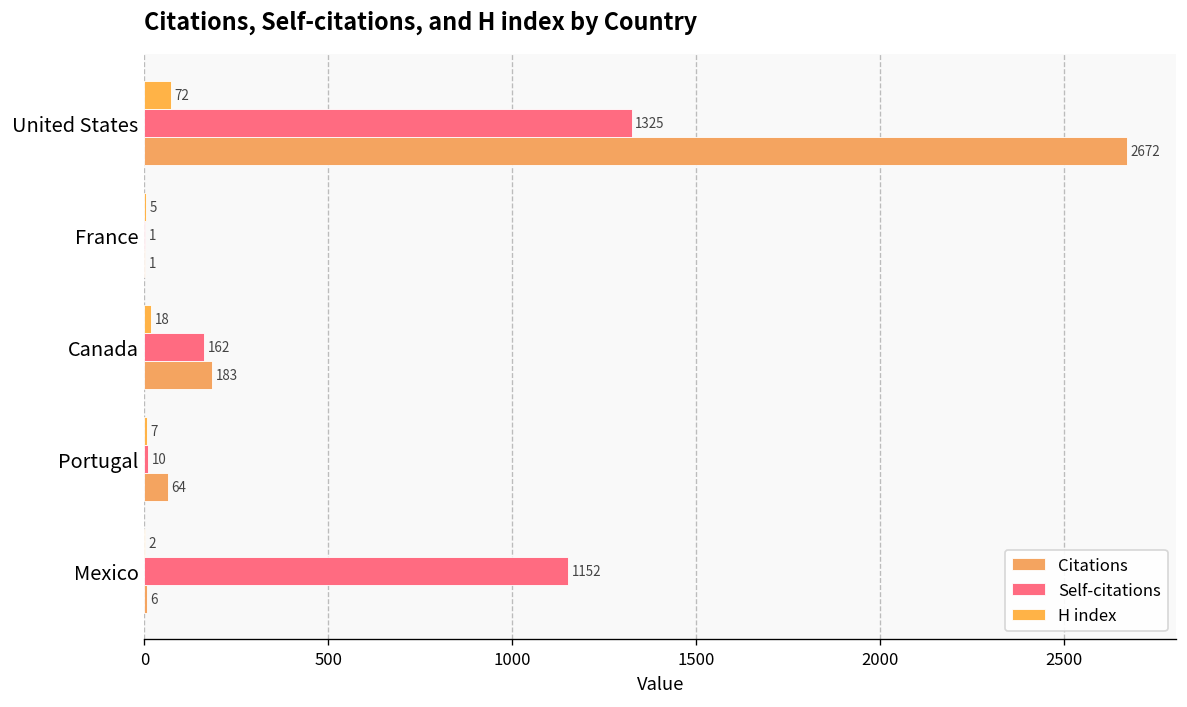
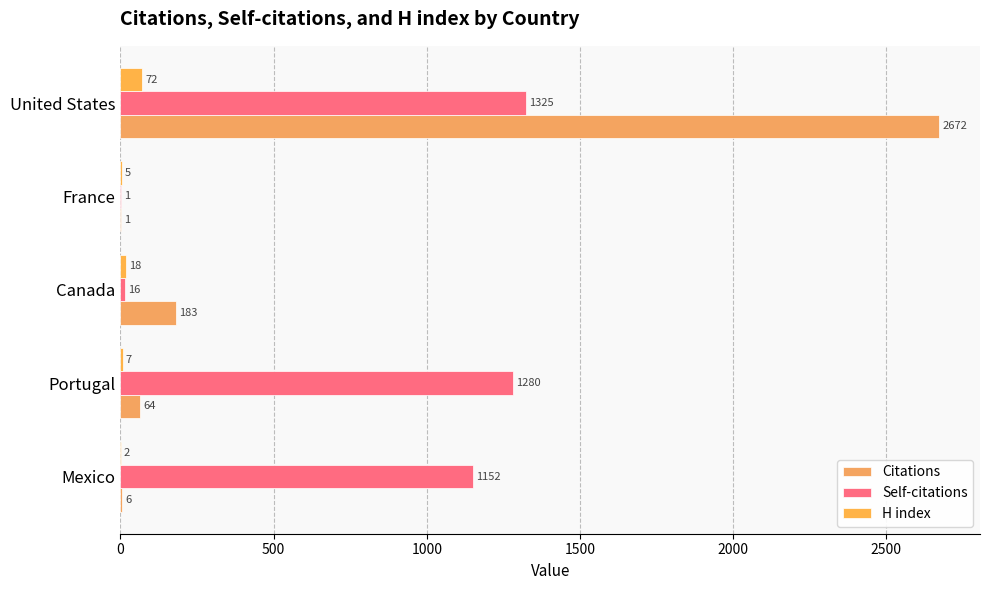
Self-citations, Canada: 162 -> 16
Self-citations, Portugal: 10 -> 1280
